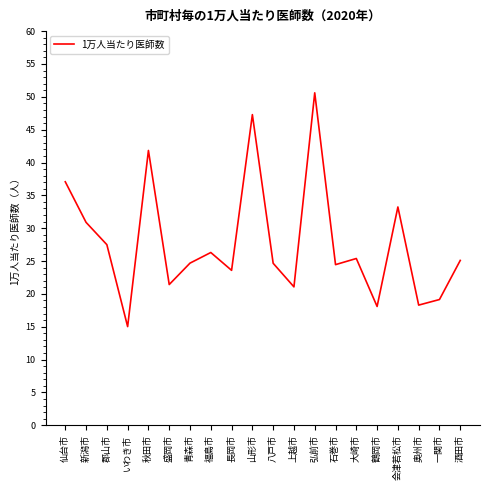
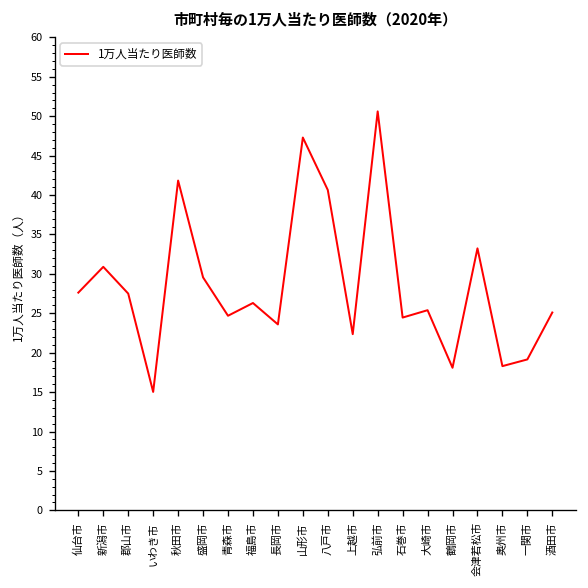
仙台市: 37 -> 28
盛岡市: 21 -> 30
八戸市: 25 -> 41
上越市: 21 -> 22
